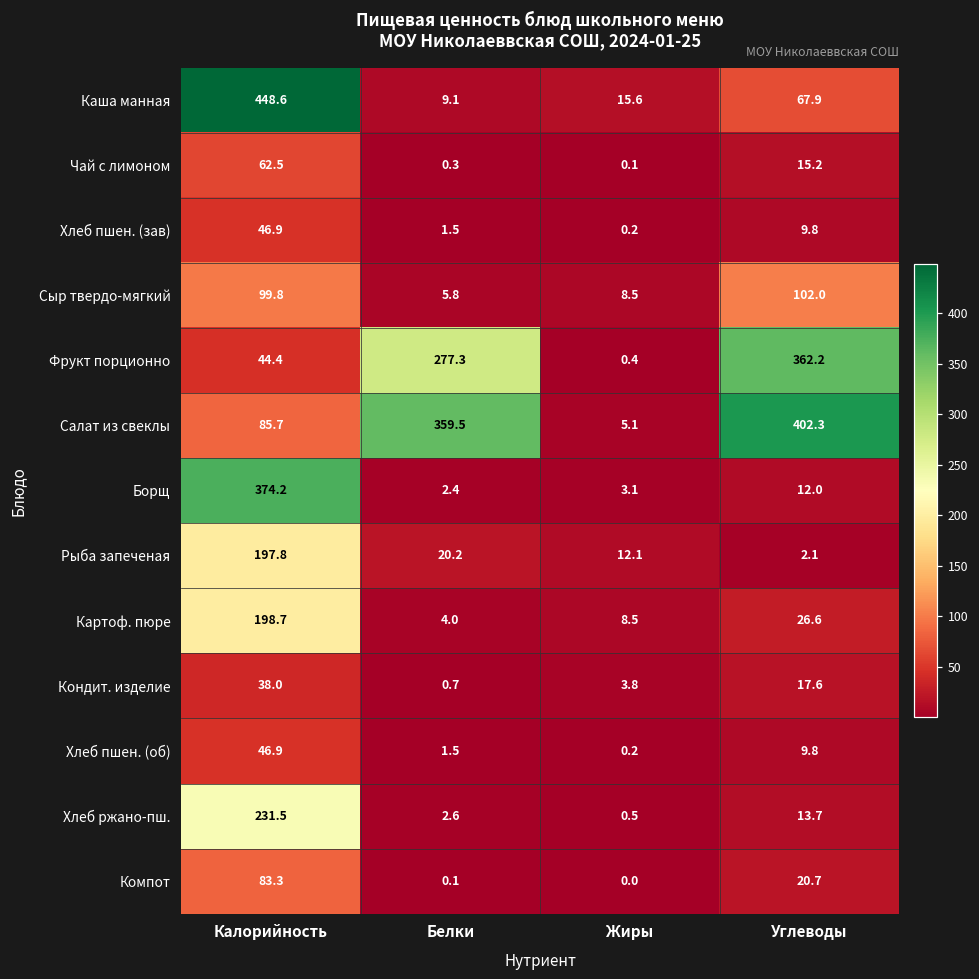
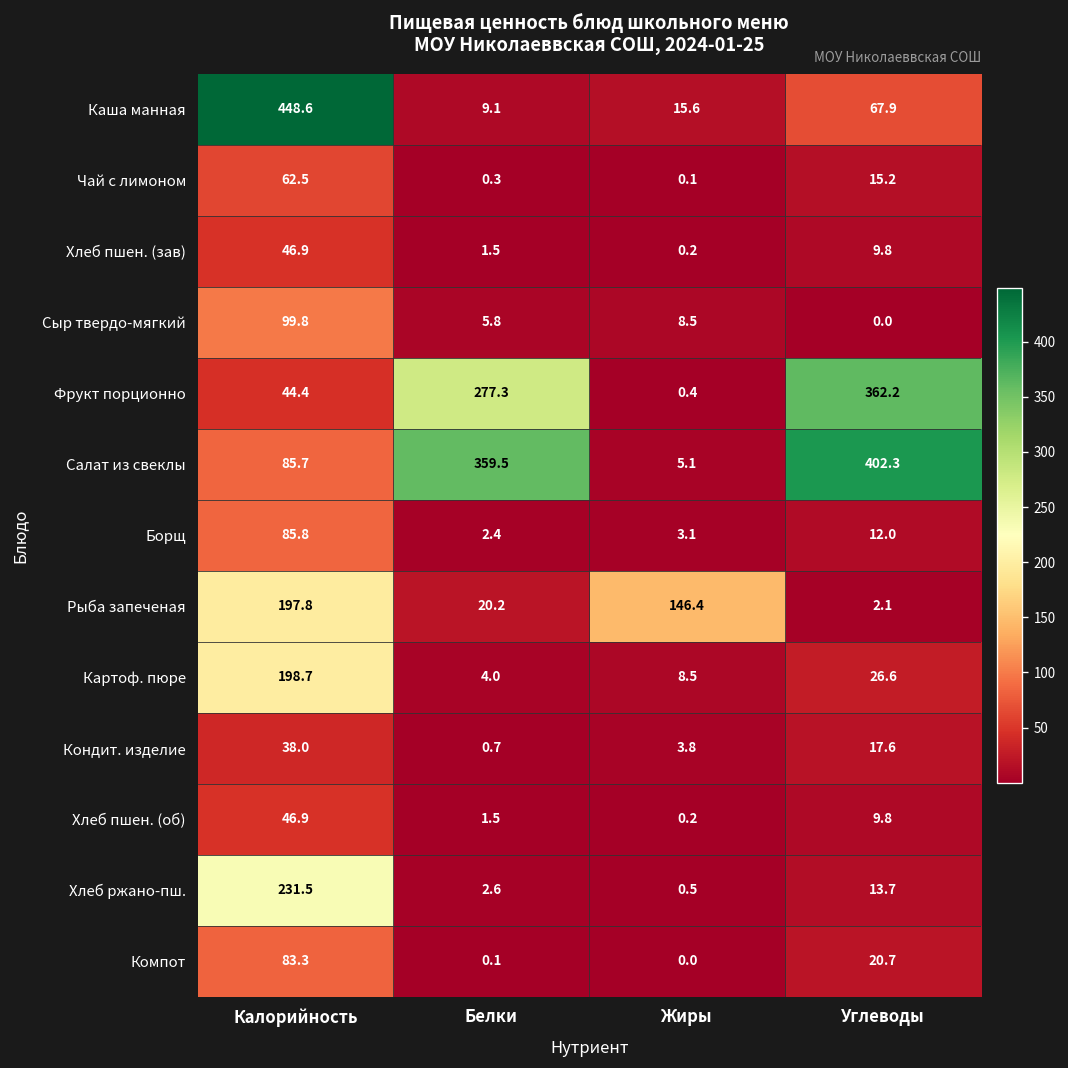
Сыр твердо-мягкий, Углеводы: 102.0 -> 0.0
Борщ, Калорийность: 374.2 -> 85.8
Рыба запеченая, Жиры: 12.1 -> 146.4
